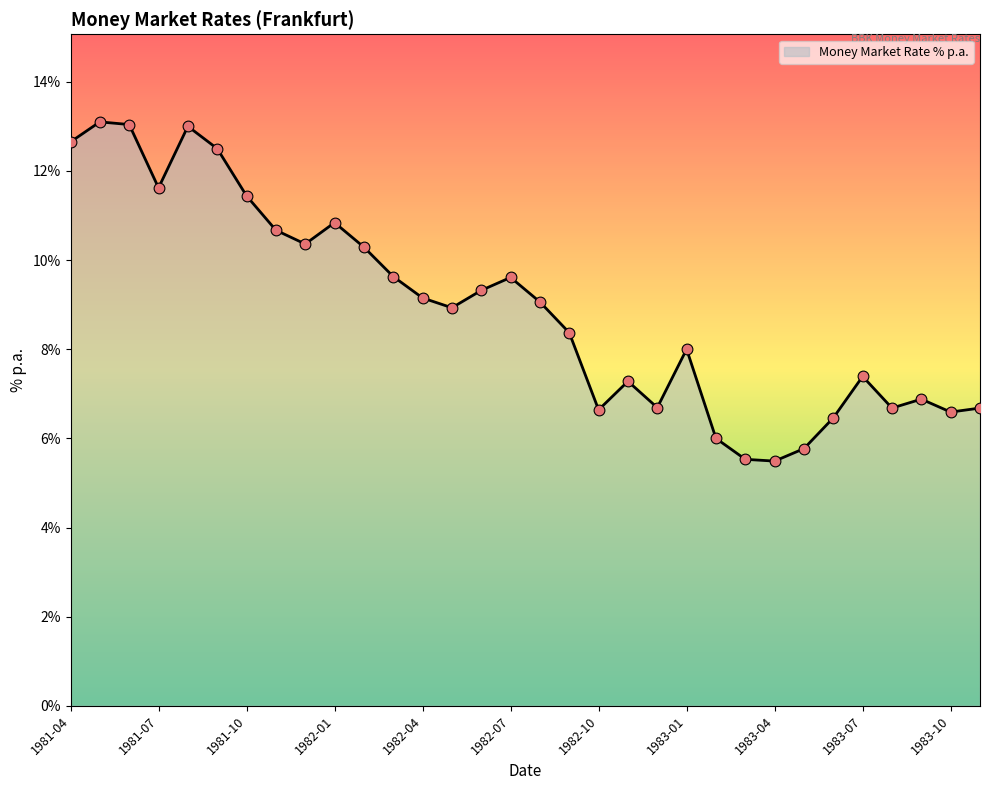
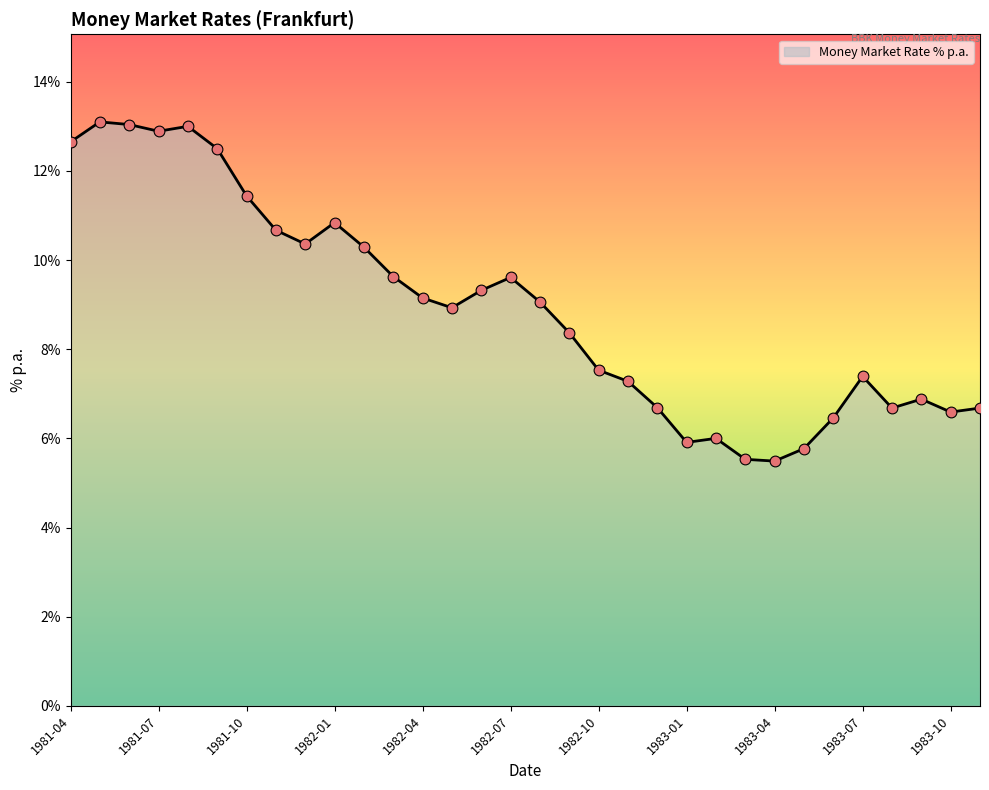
1981-07: 11.6% -> 12.9%
1982-10: 6.6% -> 7.5%
1983-01: 8.0% -> 5.9%
